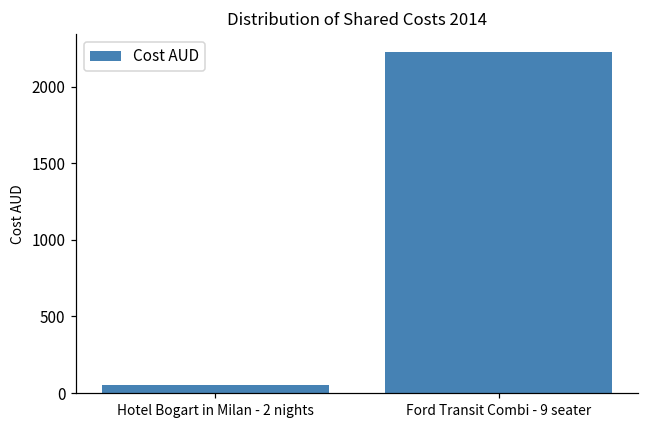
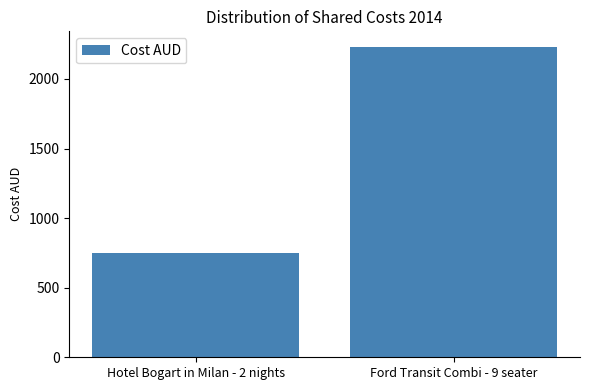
Hotel Bogart in Milan - 2 nights: 50 -> 750
